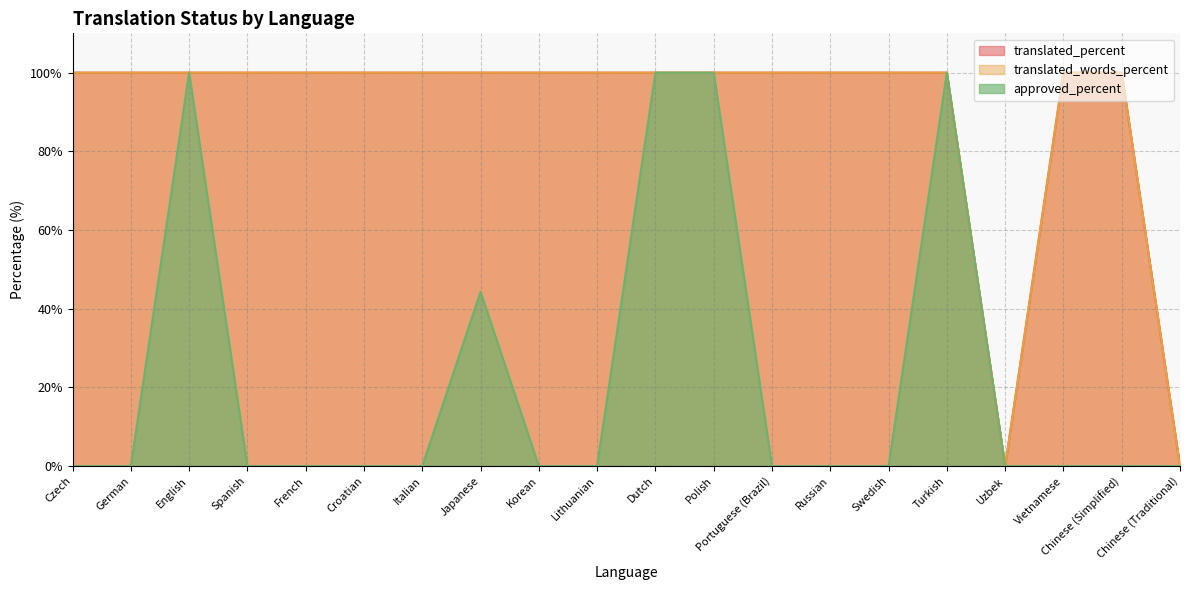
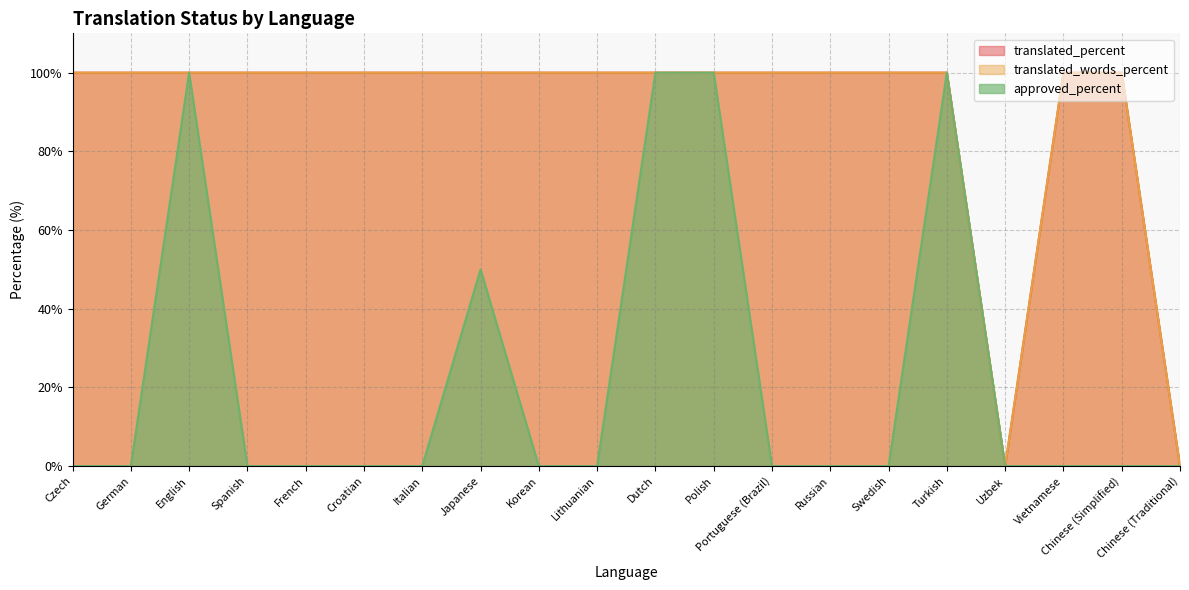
approved_percent, Japanese: 44% -> 50%
